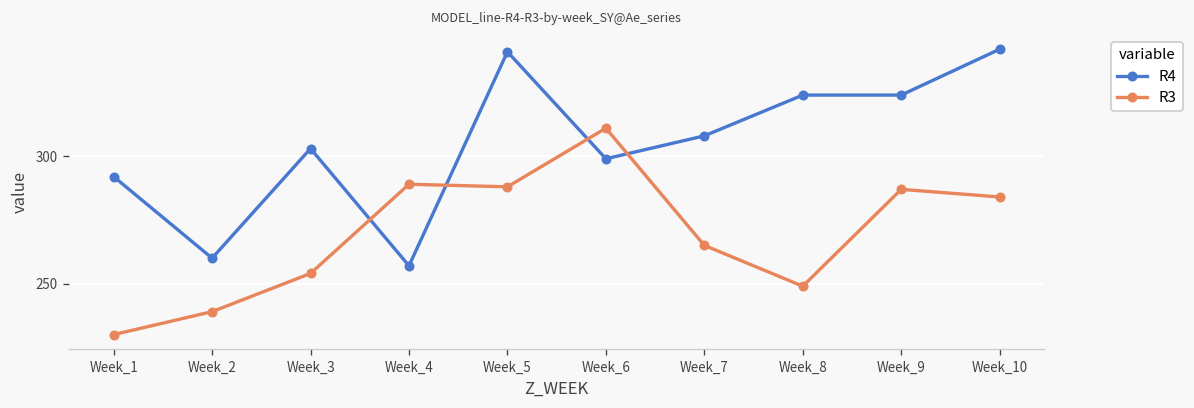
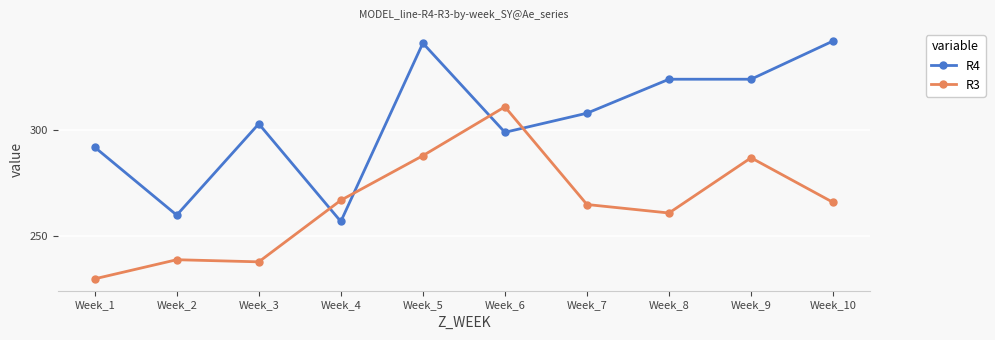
R3, Week_3: 254 -> 238
R3, Week_4: 289 -> 267
R3, Week_8: 249 -> 261
R3, Week_10: 284 -> 266
